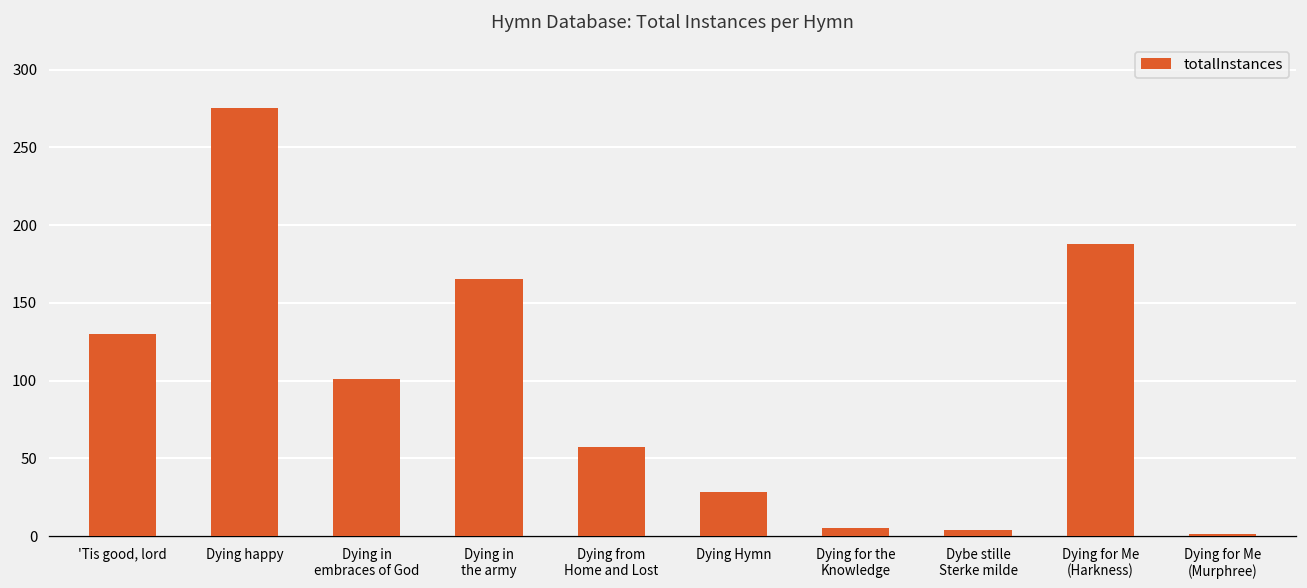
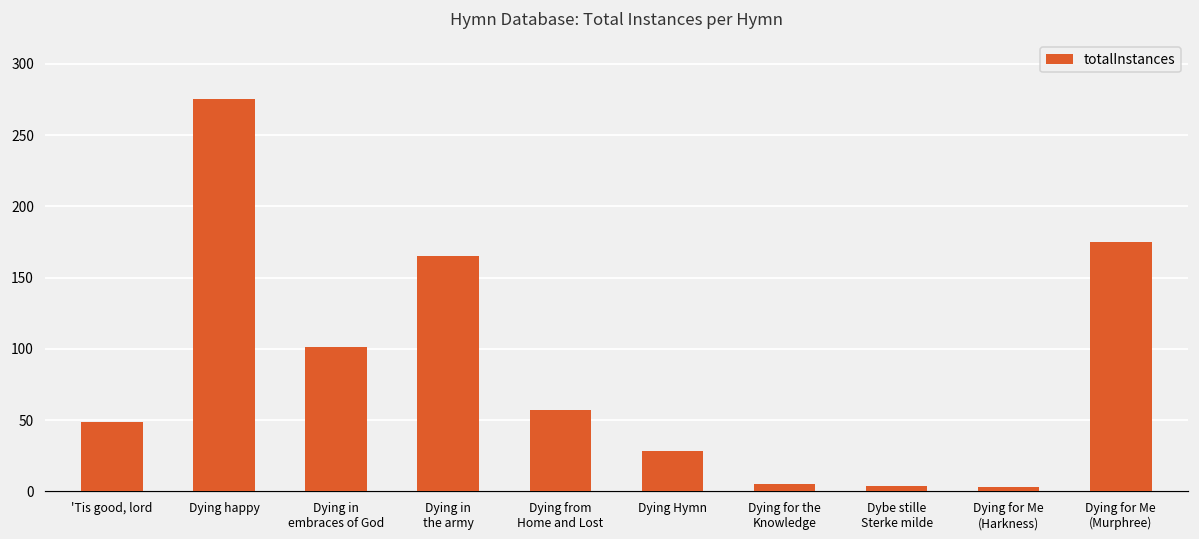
'Tis good, lord: 130 -> 49
Dying for Me (Harkness): 188 -> 3
Dying for Me (Murphree): 1 -> 175
